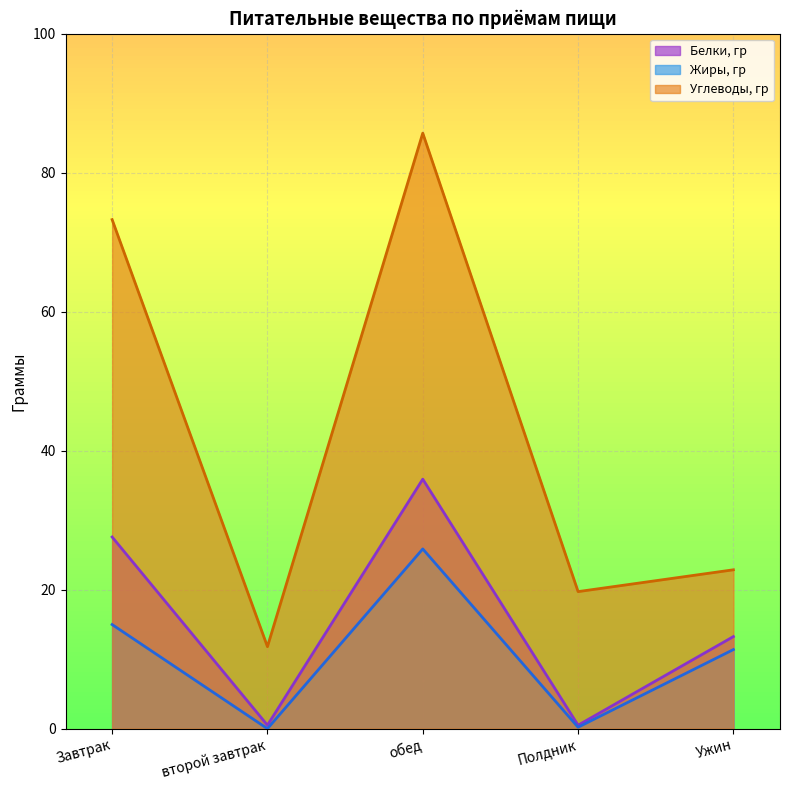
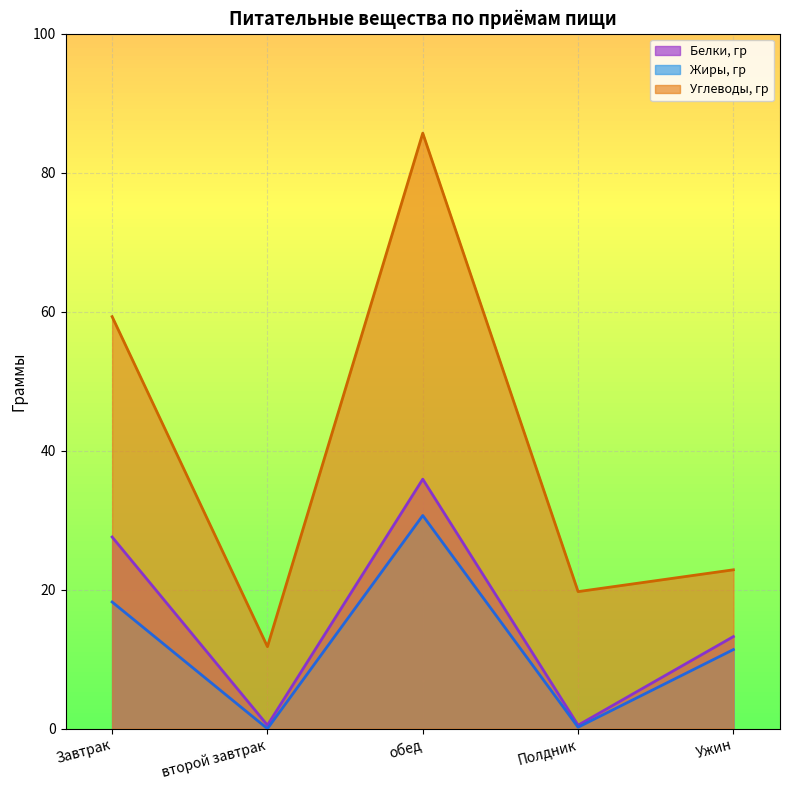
Жиры, гр, Завтрак: 15 -> 18
Углеводы, гр, Завтрак: 73 -> 59
Жиры, гр, обед: 26 -> 31
